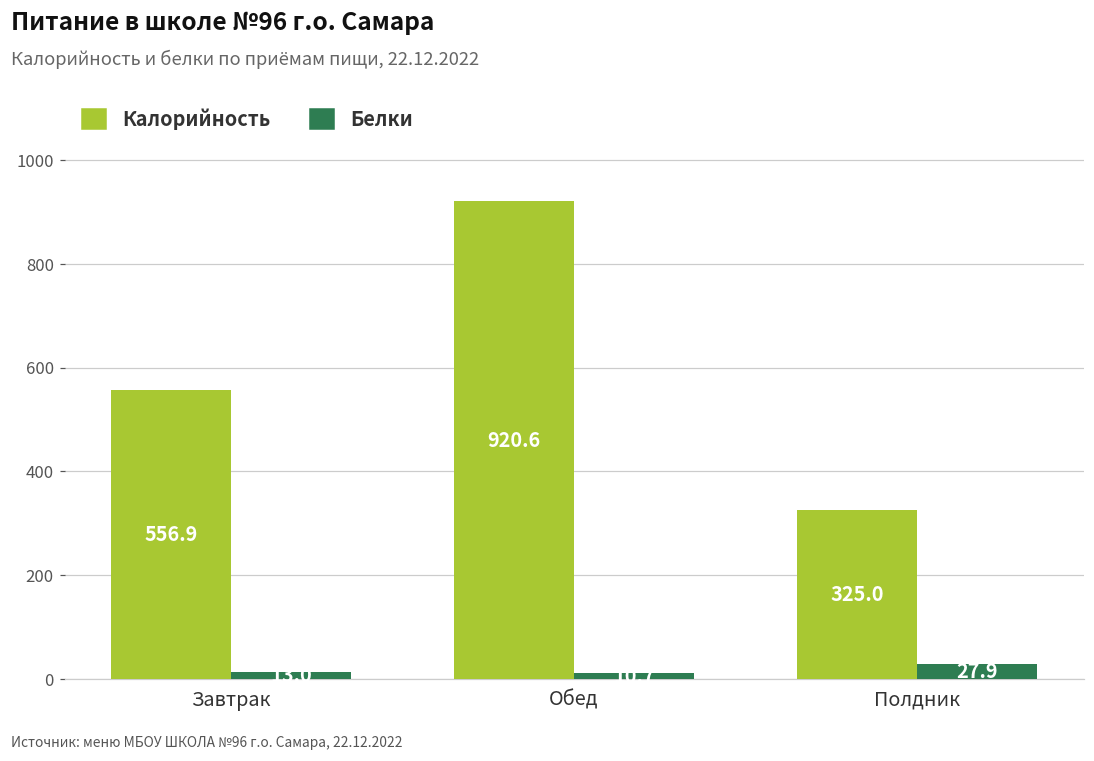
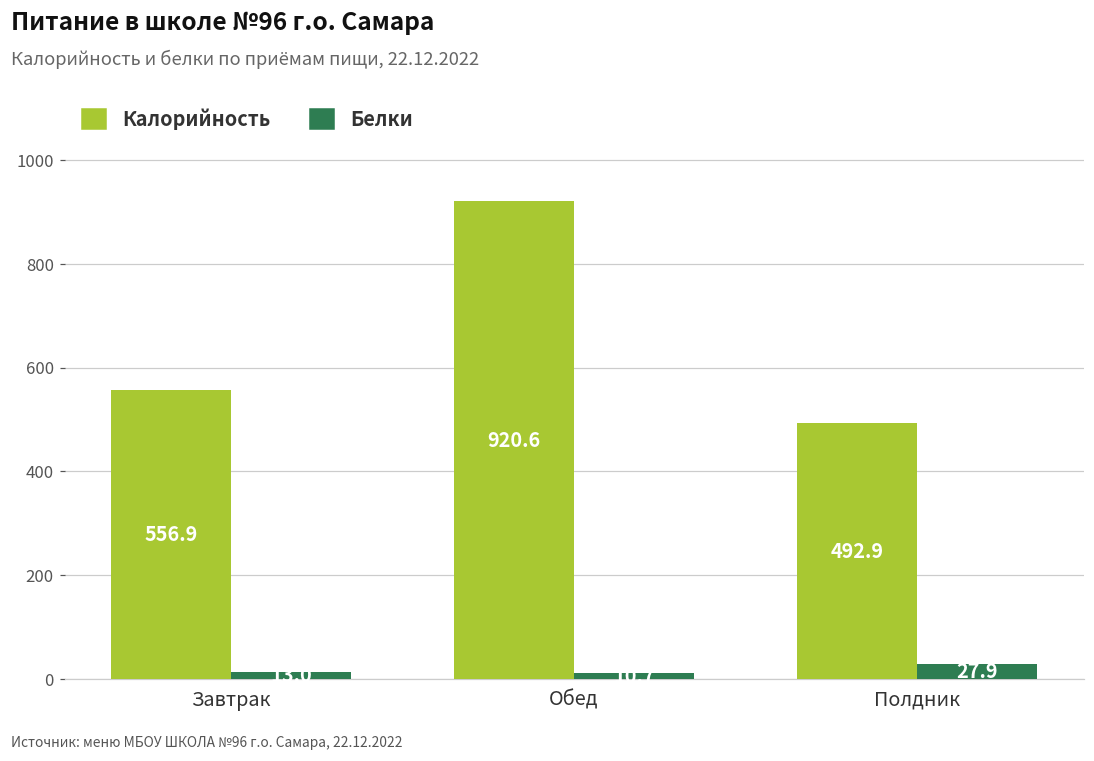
Калорийность, Полдник: 325.0 -> 492.9
